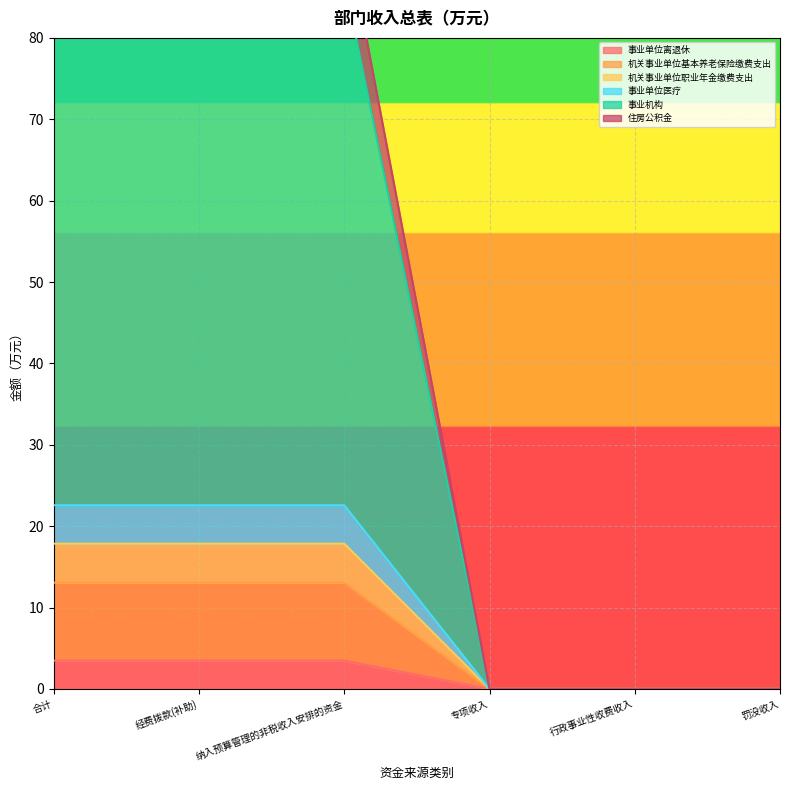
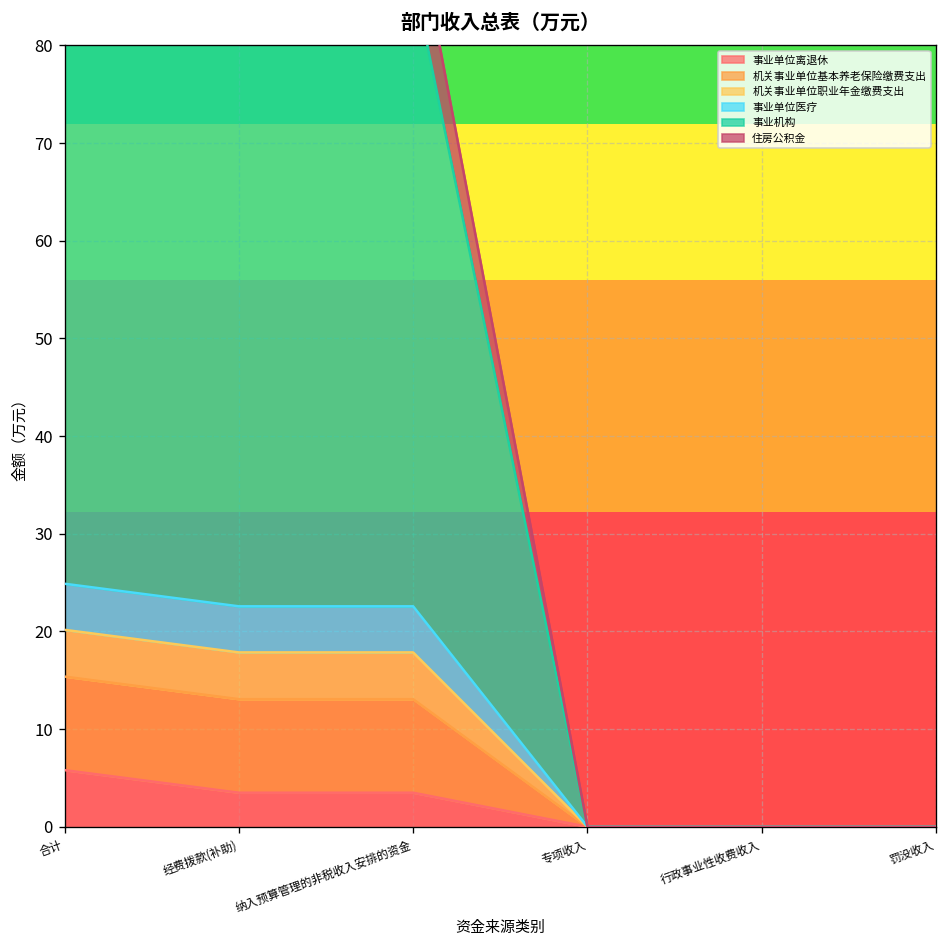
事业单位离退休, 合计: 3 -> 6
